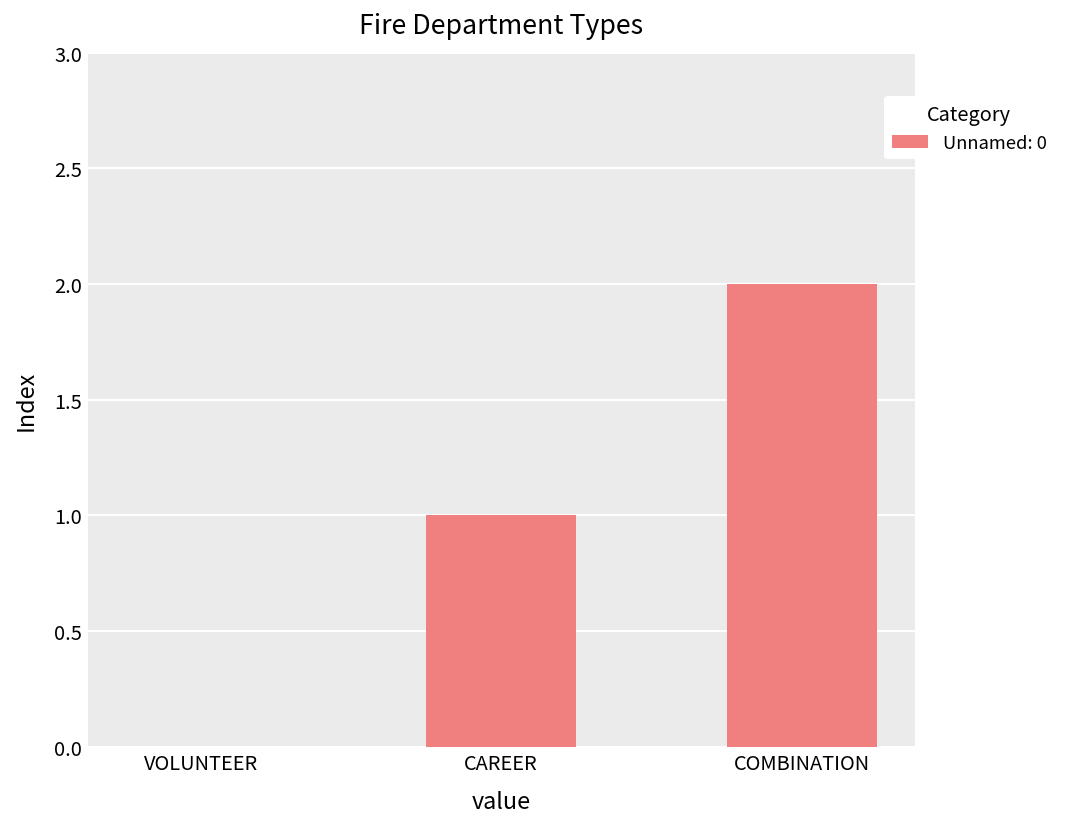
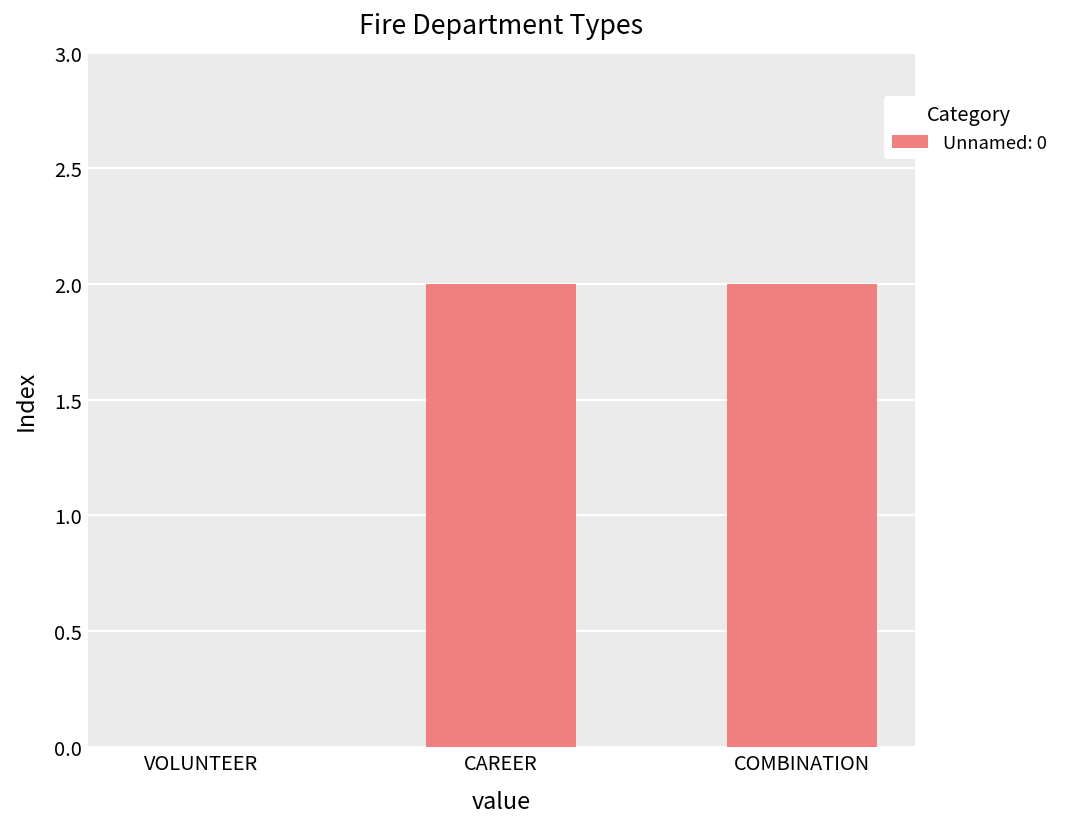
CAREER: 1 -> 2
